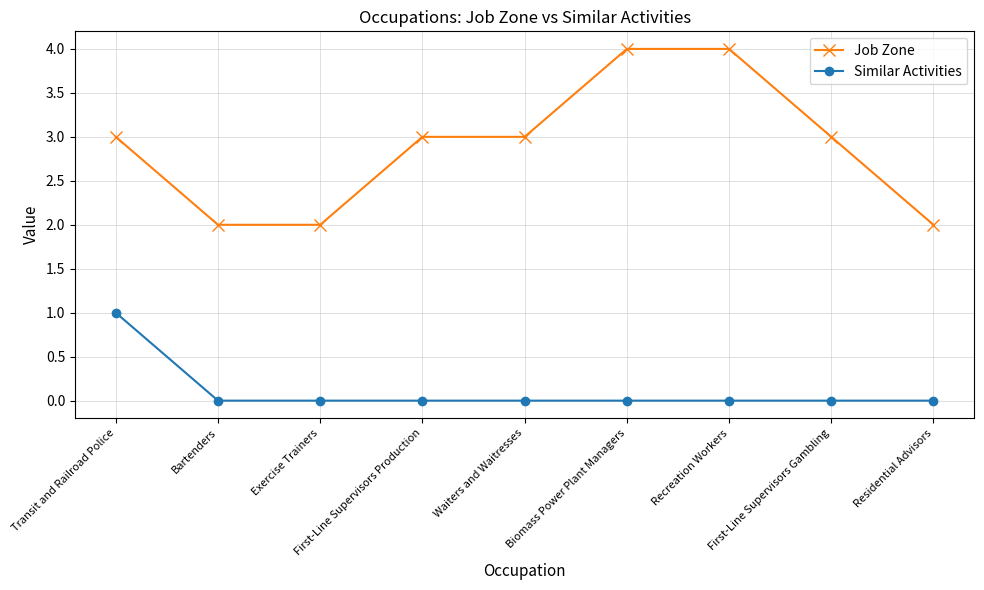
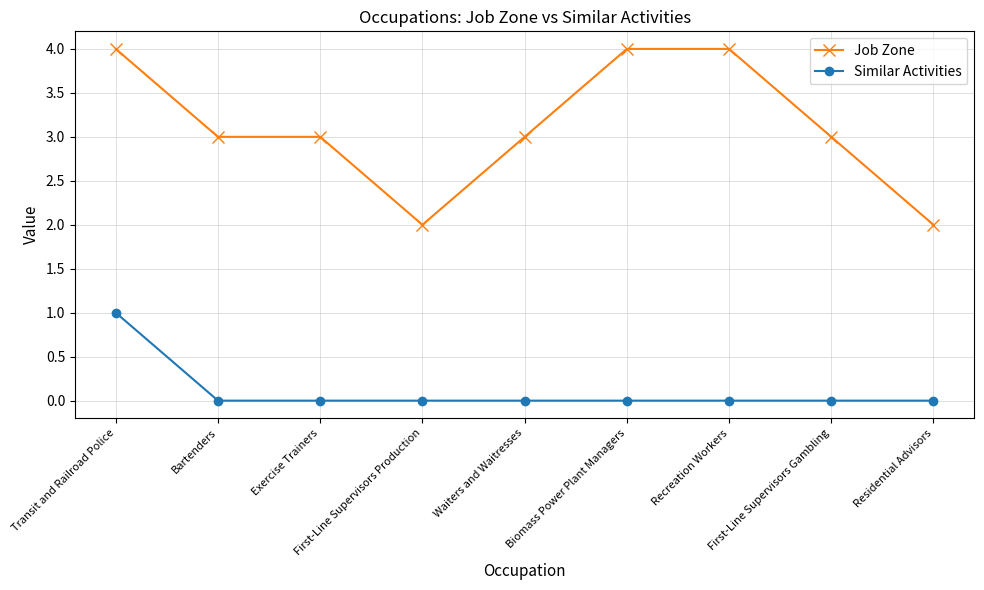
Job Zone, Transit and Railroad Police: 3 -> 4
Job Zone, Bartenders: 2 -> 3
Job Zone, Exercise Trainers: 2 -> 3
Job Zone, First-Line Supervisors Production: 3 -> 2
